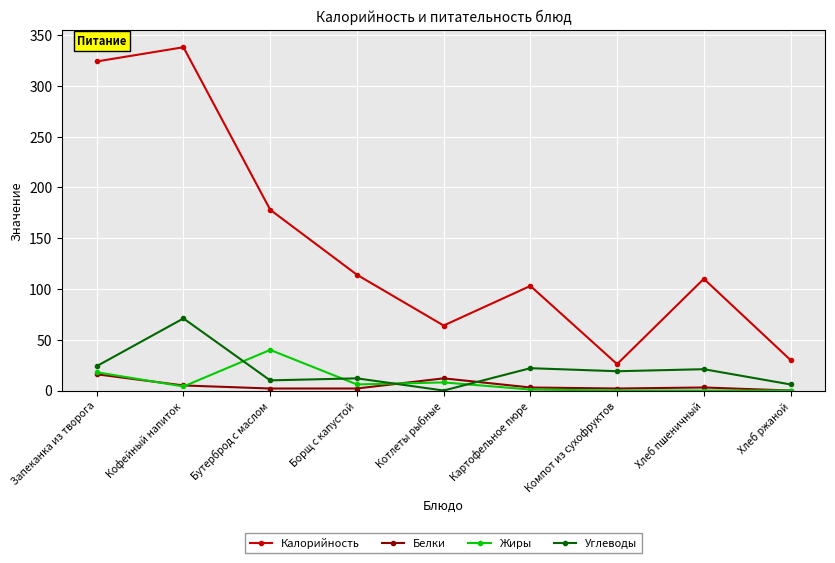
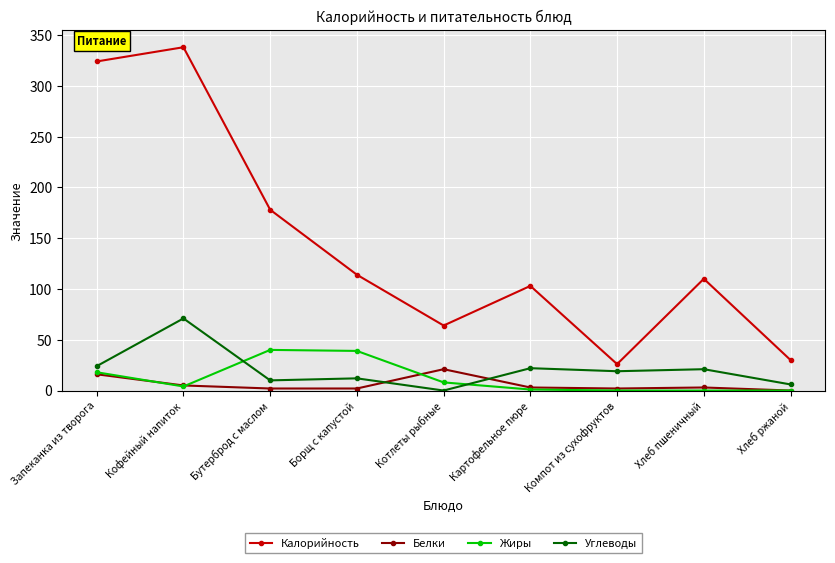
Жиры, Борщ с капустой: 6 -> 39
Белки, Котлеты рыбные: 12 -> 21
